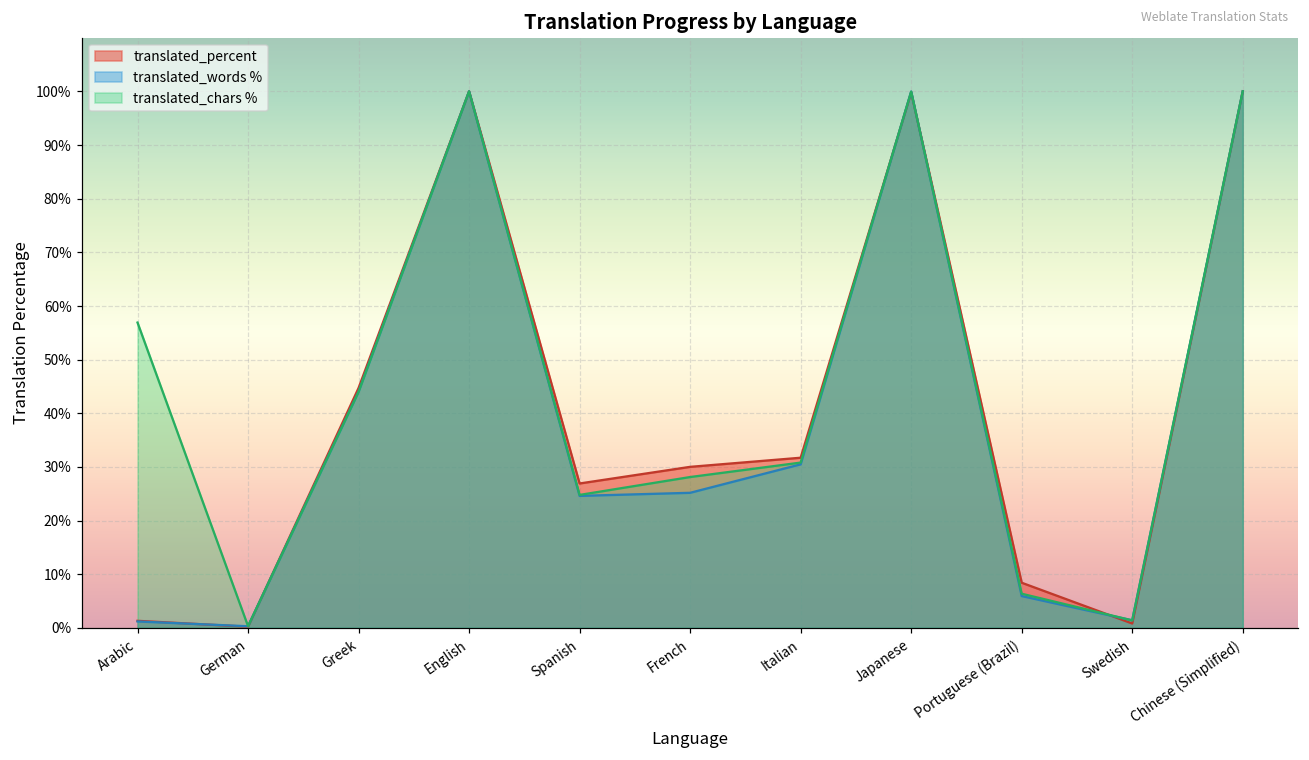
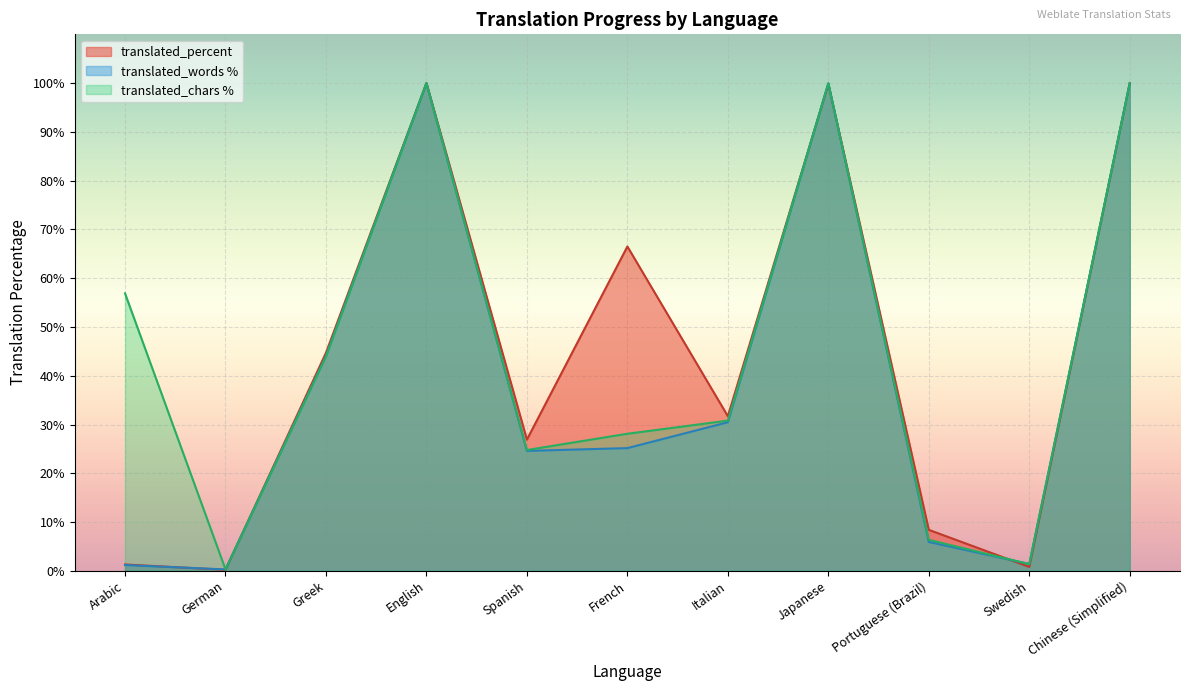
translated_percent, French: 30% -> 67%
